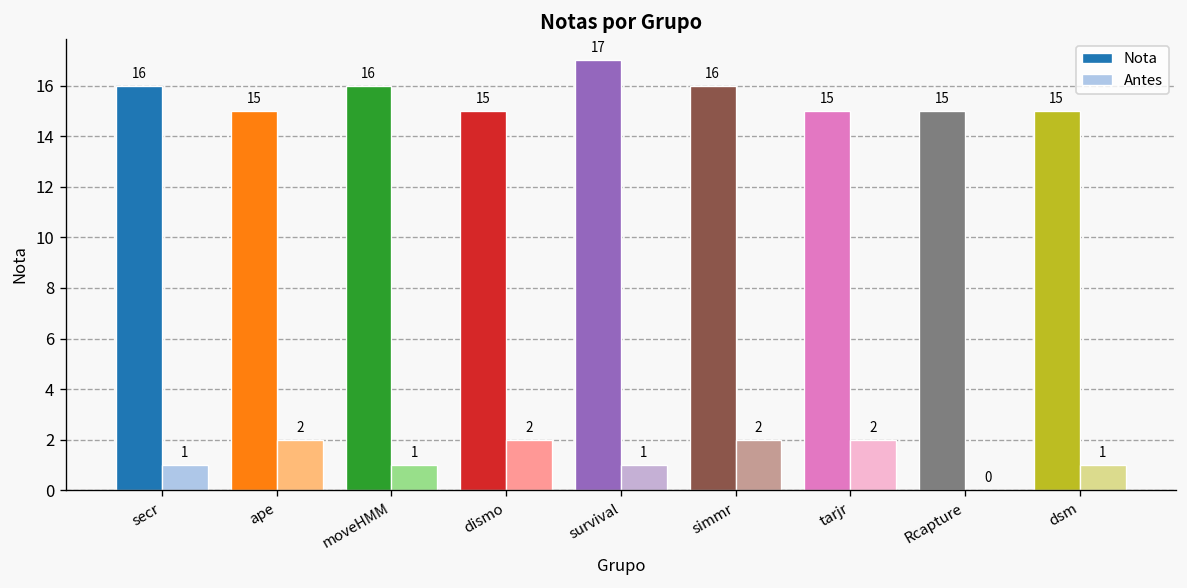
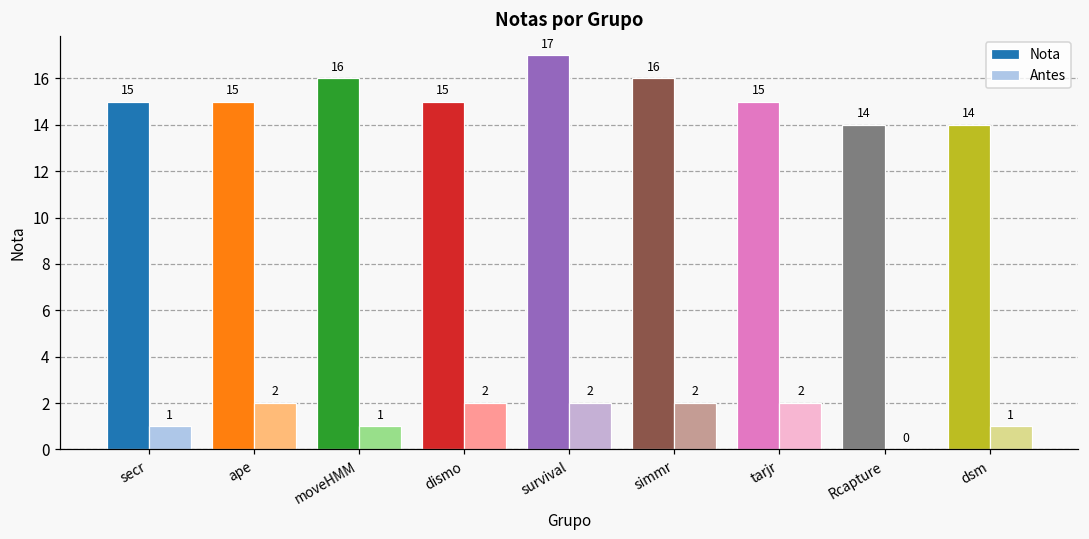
Nota, secr: 16 -> 15
Antes, survival: 1 -> 2
Nota, Rcapture: 15 -> 14
Nota, dsm: 15 -> 14
